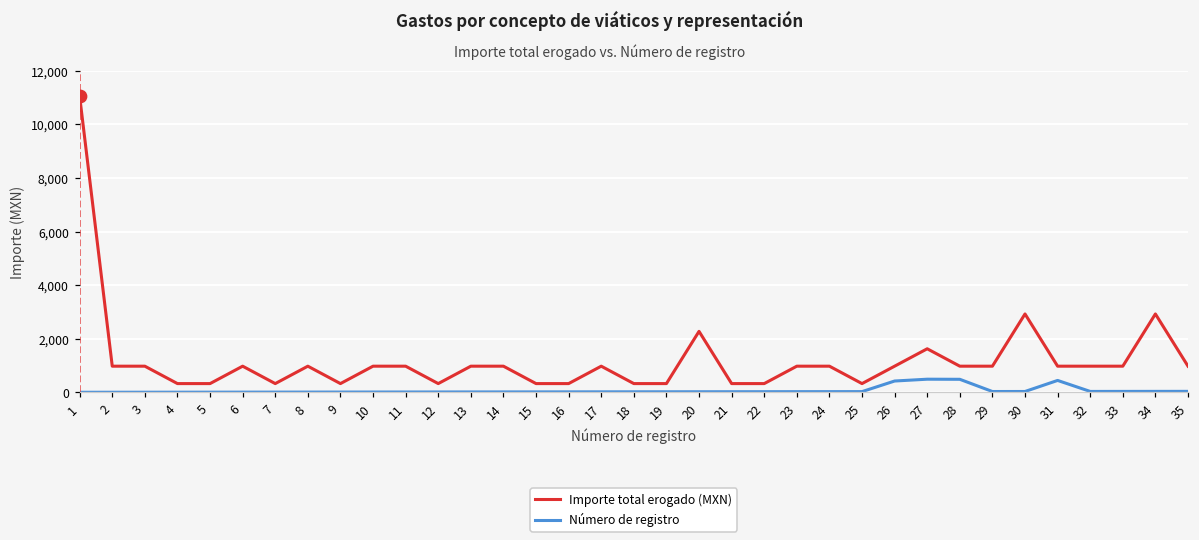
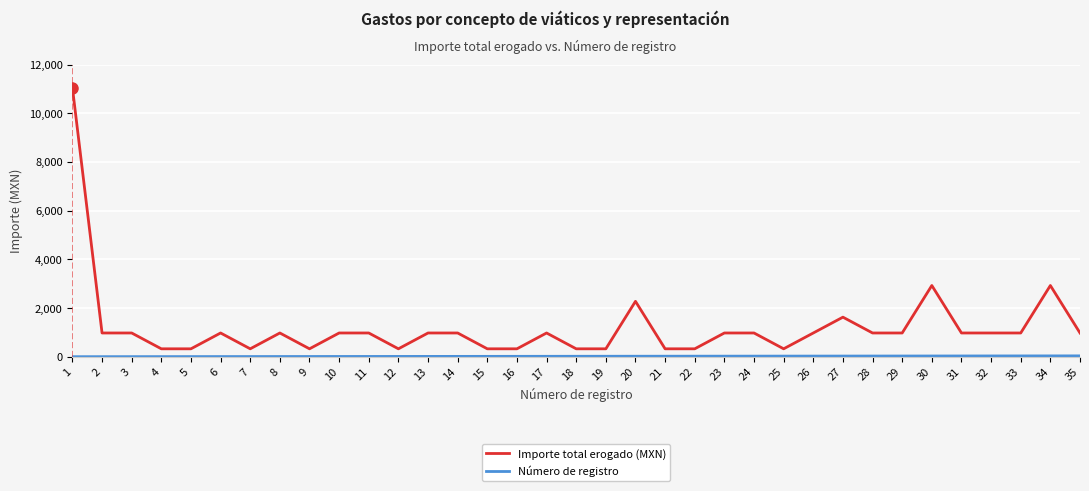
Número de registro, 26: 400 -> 0
Número de registro, 27: 500 -> 0
Número de registro, 28: 500 -> 0
Número de registro, 31: 400 -> 0
